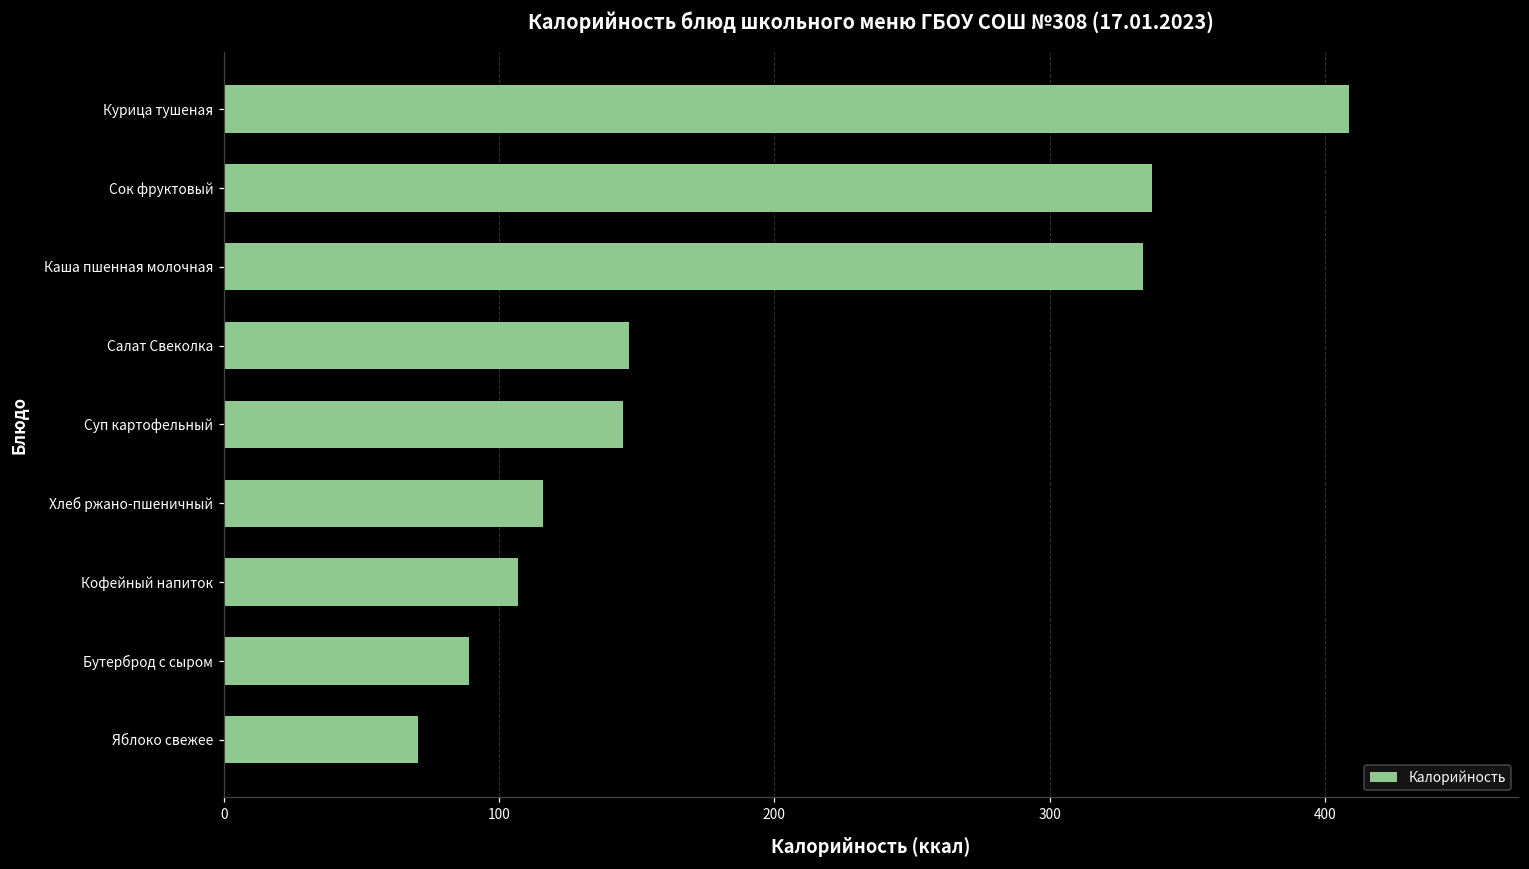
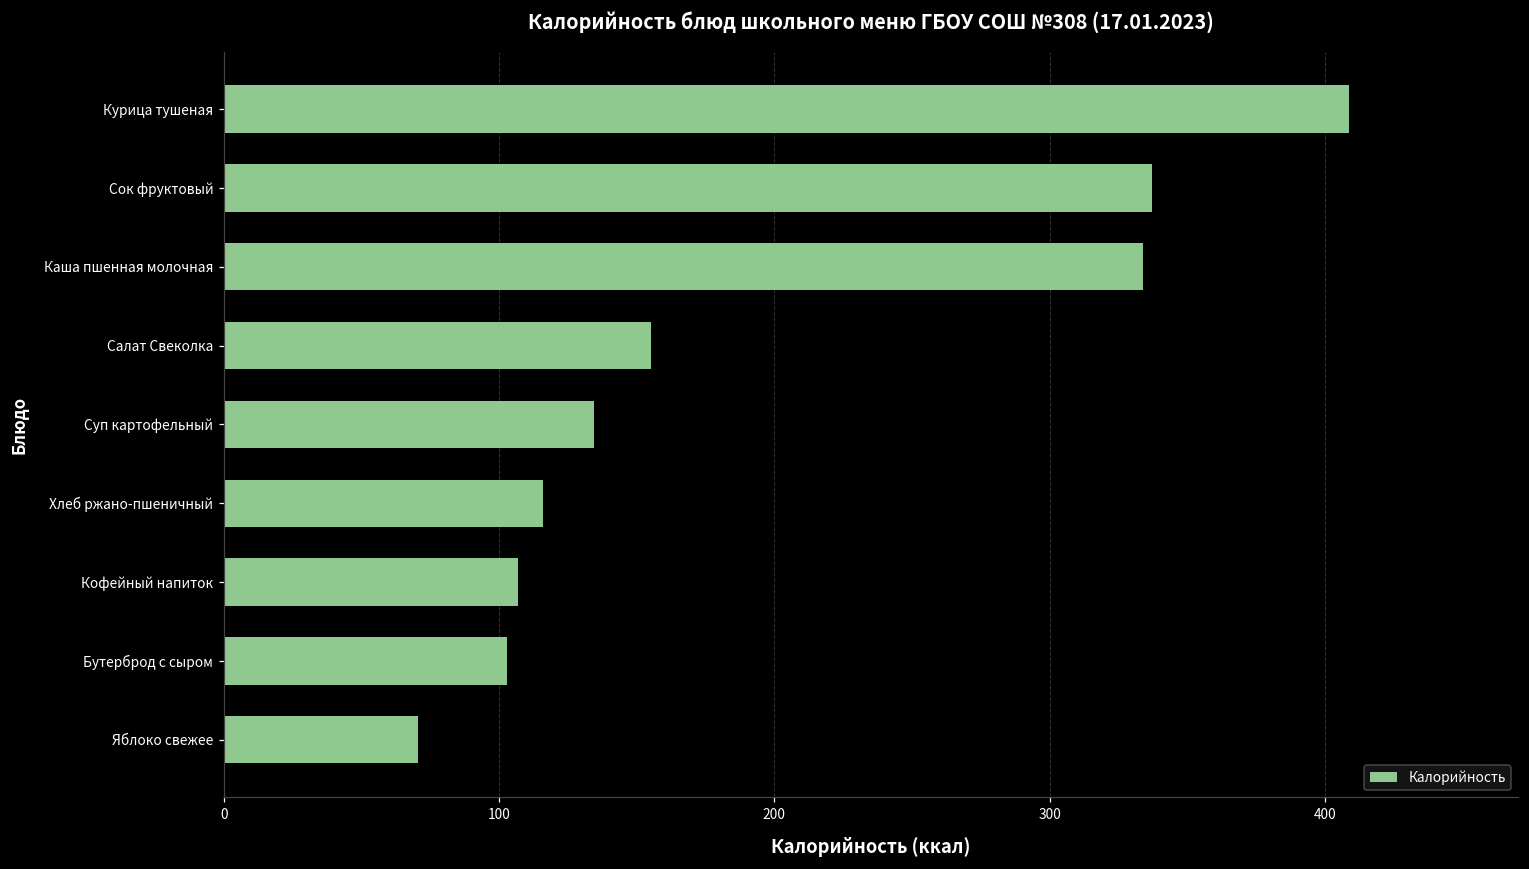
Салат Свеколка: 147 -> 155
Суп картофельный: 145 -> 134
Бутерброд с сыром: 89 -> 103
